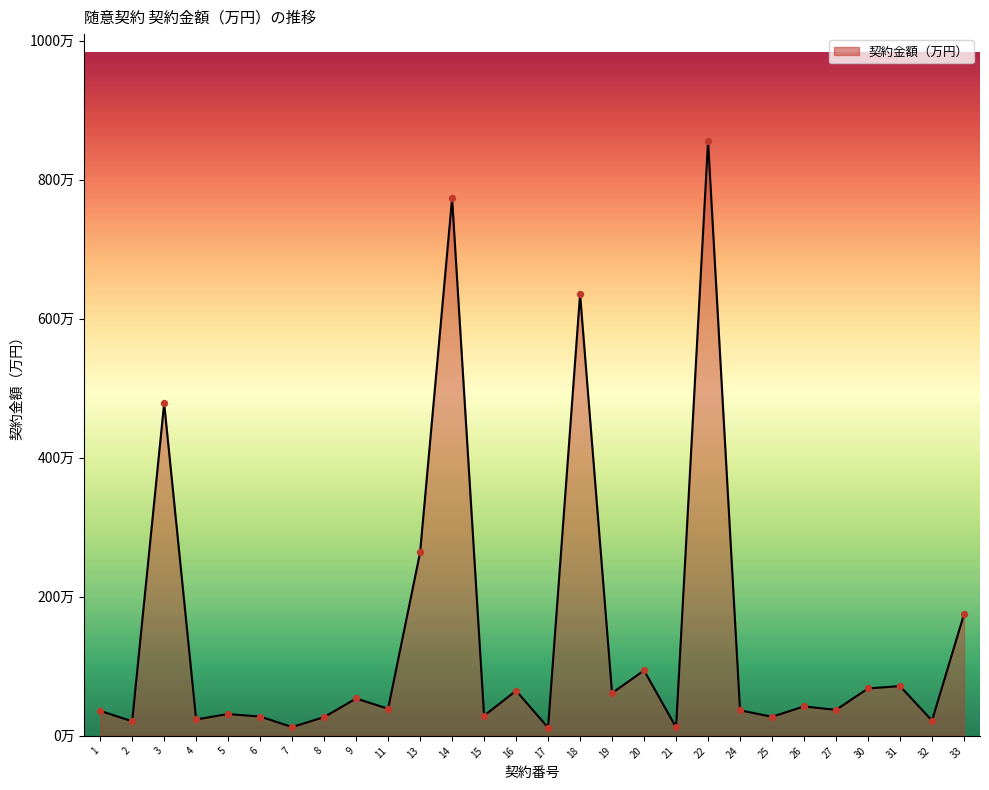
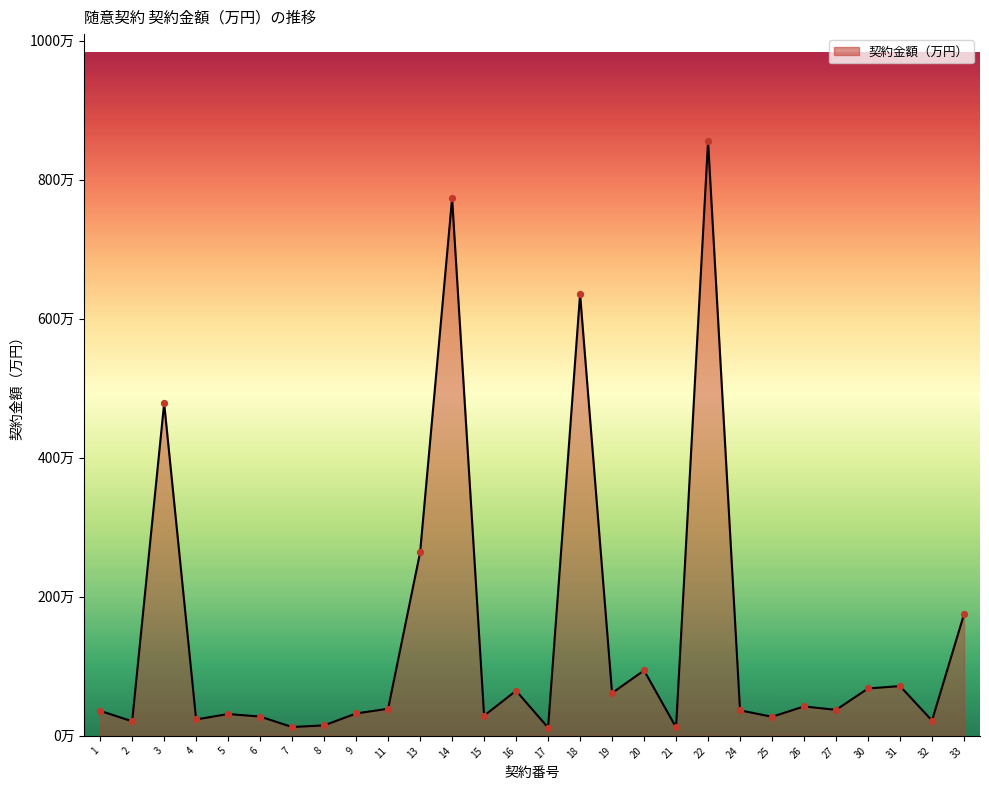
8: 30万 -> 20万
9: 50万 -> 30万
